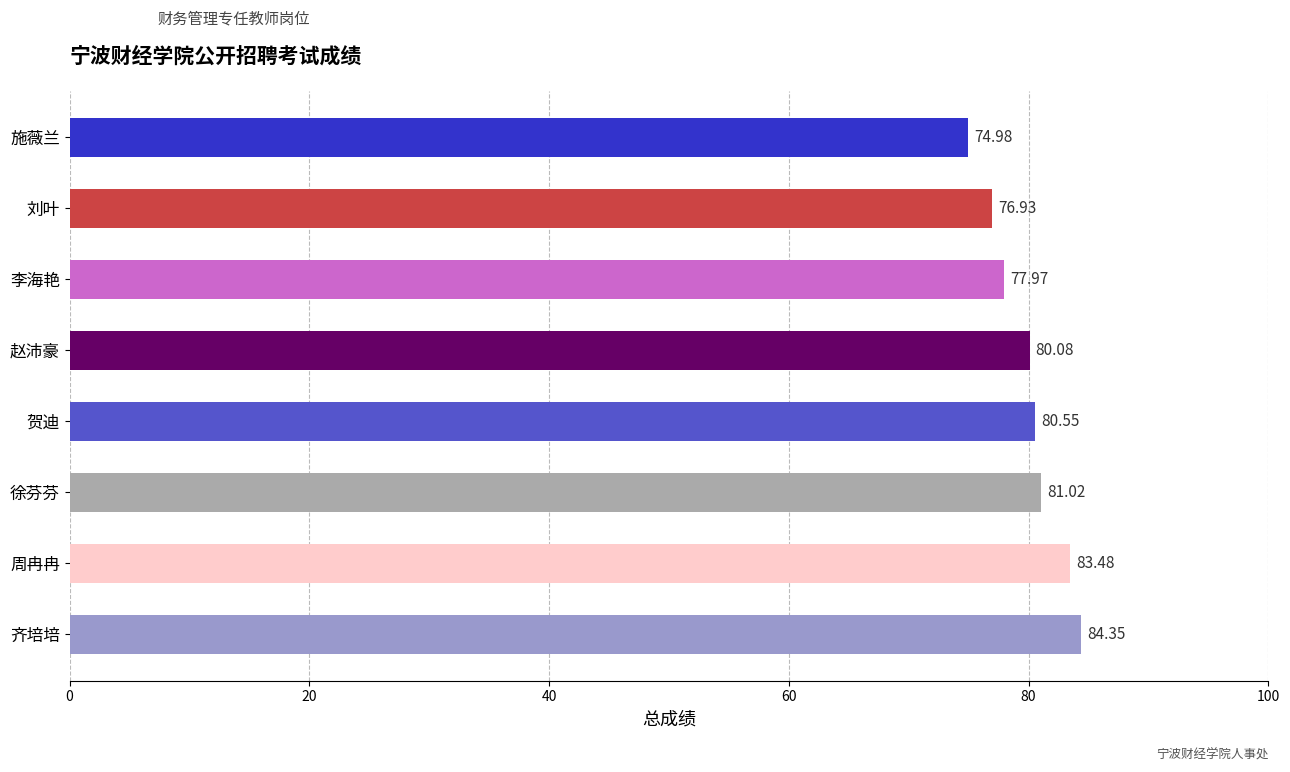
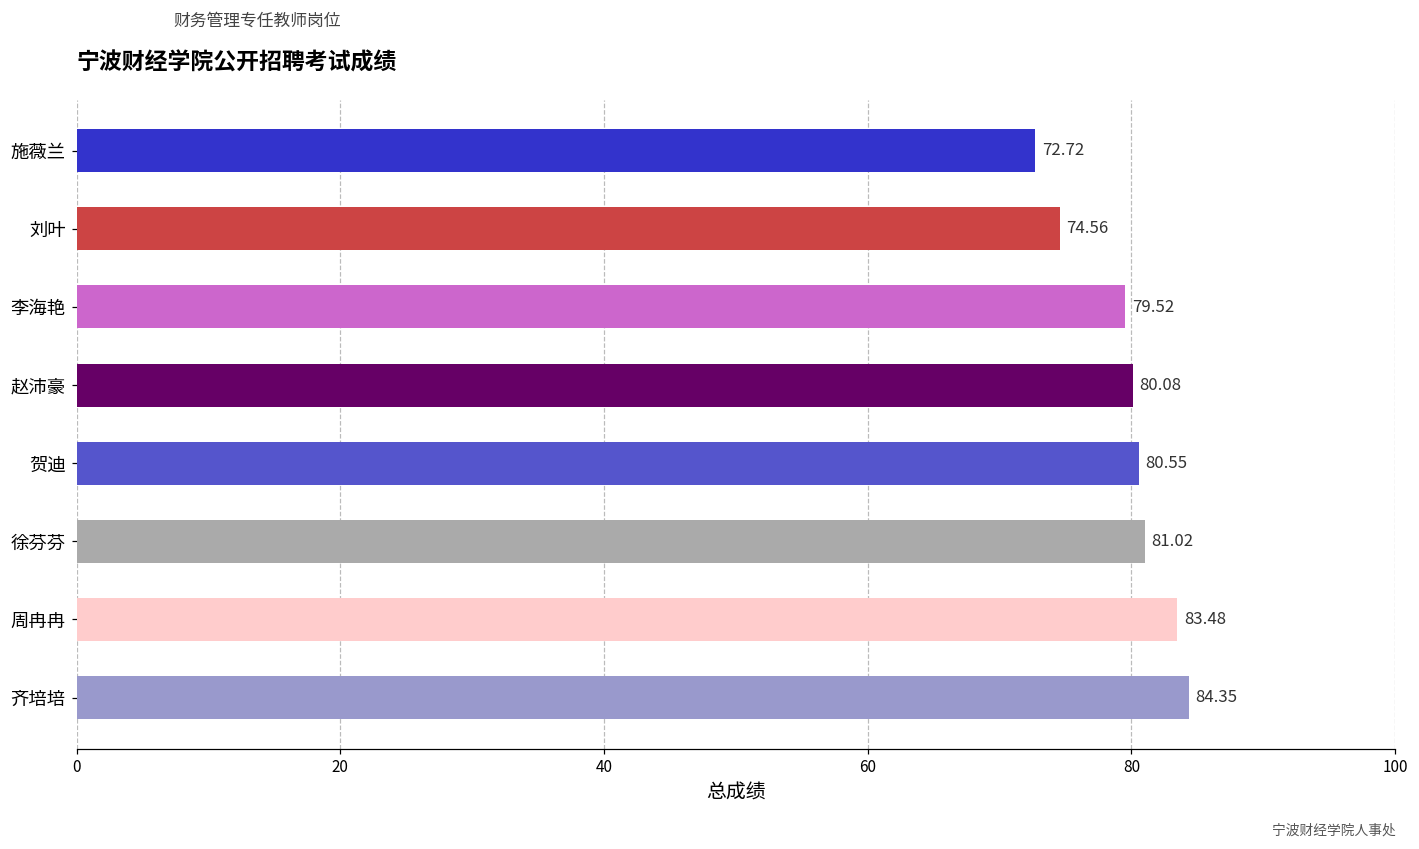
施薇兰: 74.98 -> 72.72
刘叶: 76.93 -> 74.56
李海艳: 77.97 -> 79.52
